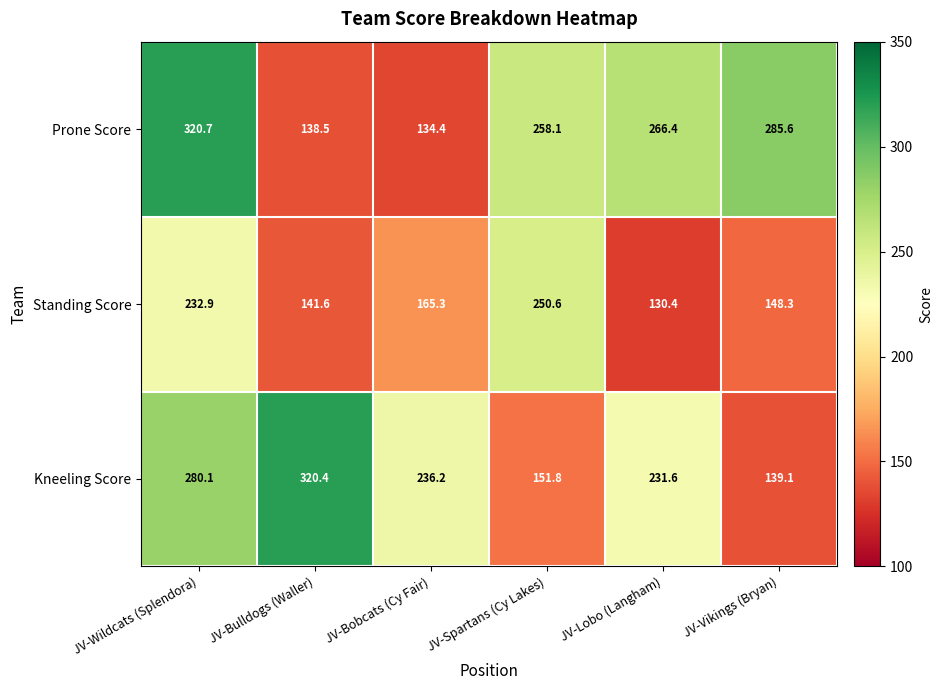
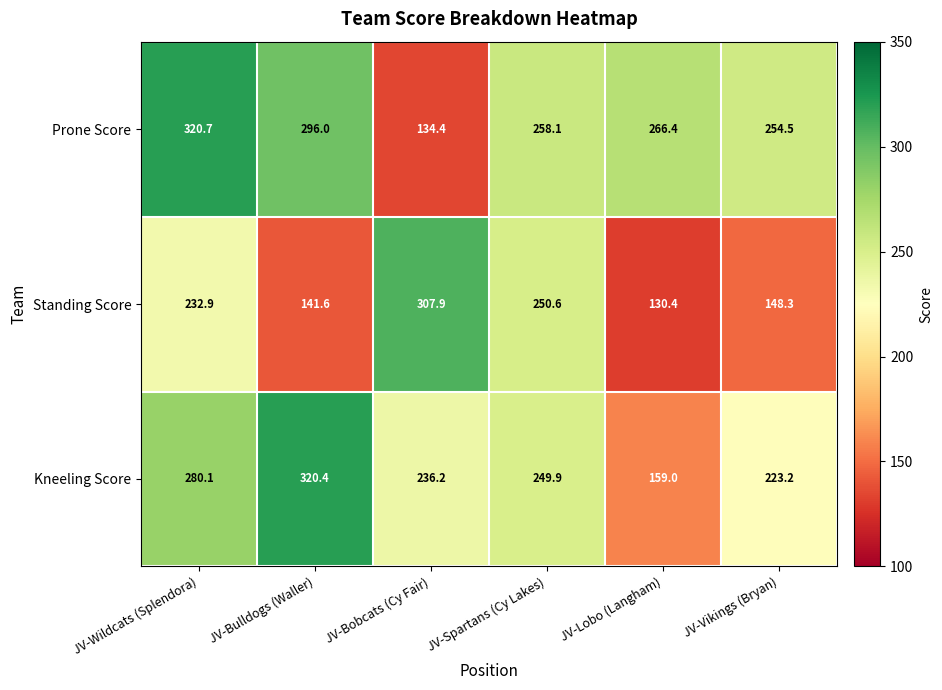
Prone Score, JV-Bulldogs (Waller): 138.5 -> 296.0
Prone Score, JV-Vikings (Bryan): 285.6 -> 254.5
Standing Score, JV-Bobcats (Cy Fair): 165.3 -> 307.9
Kneeling Score, JV-Spartans (Cy Lakes): 151.8 -> 249.9
Kneeling Score, JV-Lobo (Langham): 231.6 -> 159.0
Kneeling Score, JV-Vikings (Bryan): 139.1 -> 223.2
